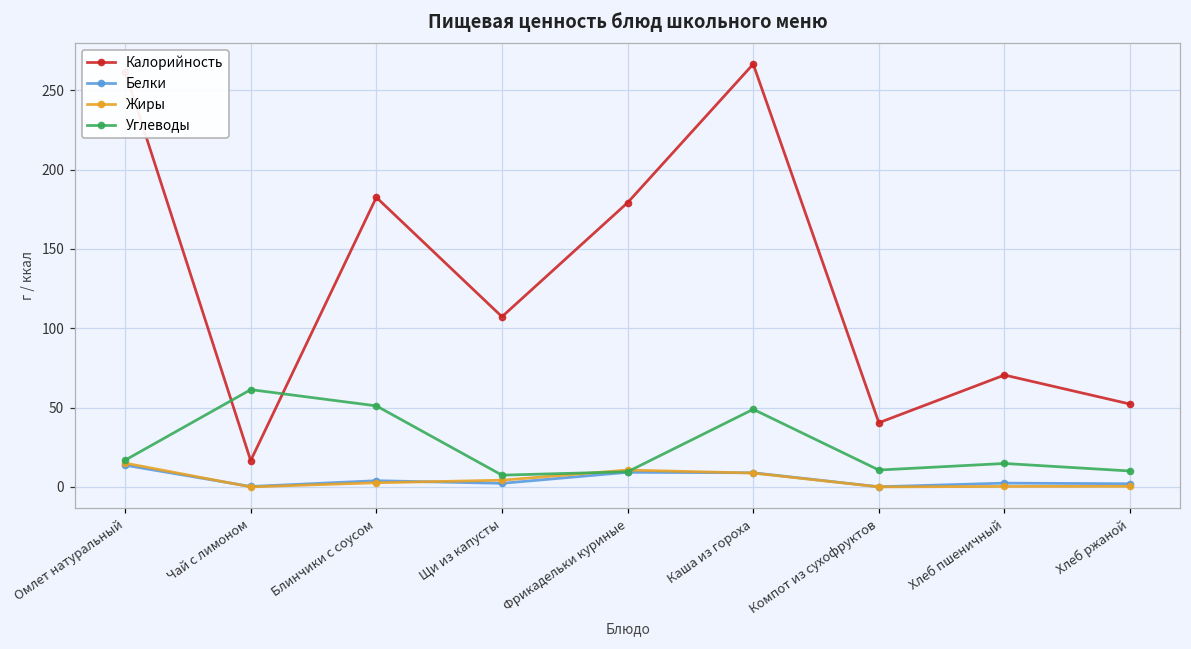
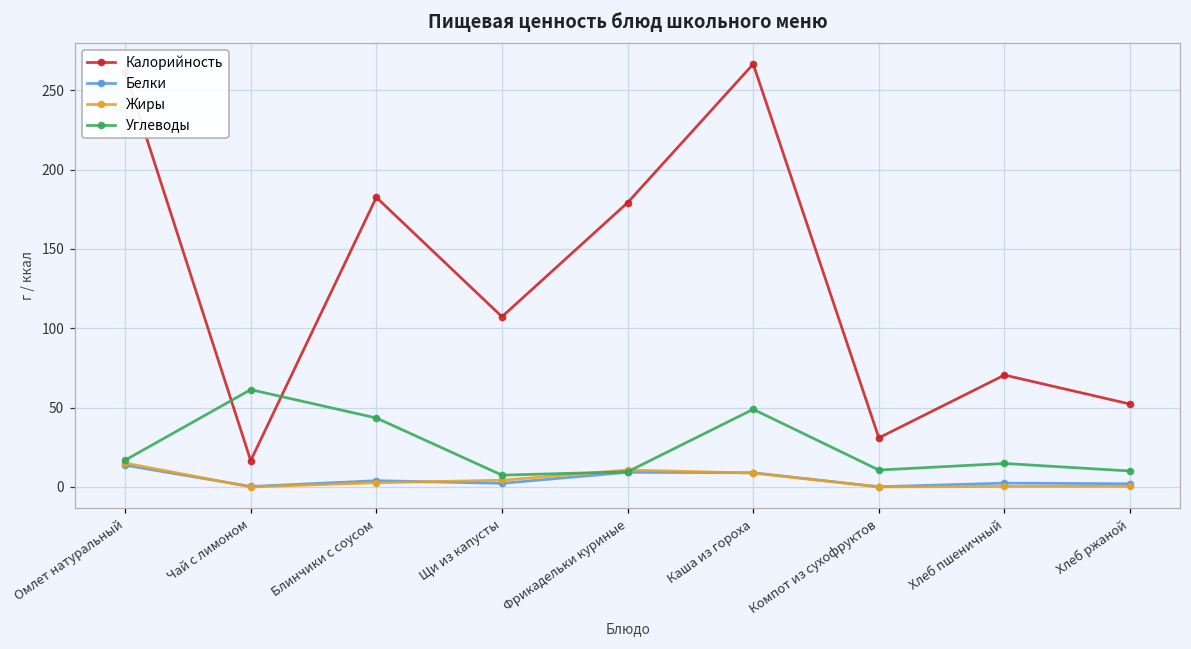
Углеводы, Блинчики с соусом: 51 -> 43
Калорийность, Компот из сухофруктов: 40 -> 31
